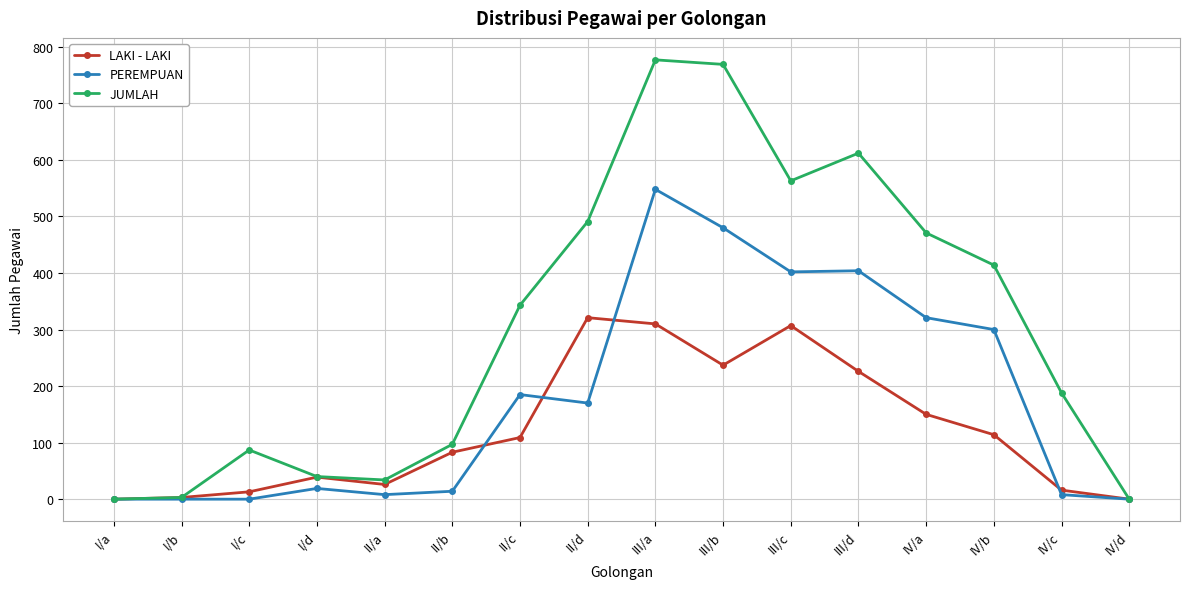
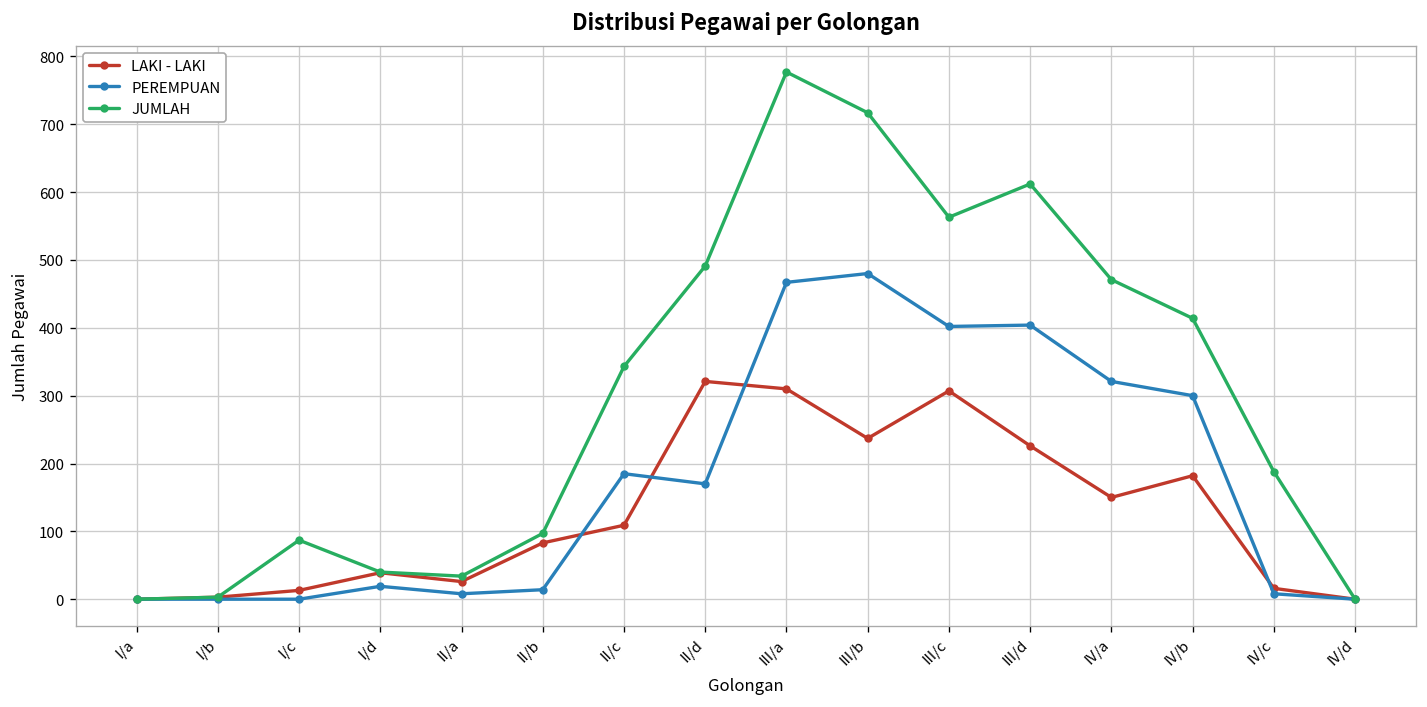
PEREMPUAN, III/a: 550 -> 470
JUMLAH, III/b: 770 -> 720
LAKI - LAKI, IV/b: 110 -> 180
